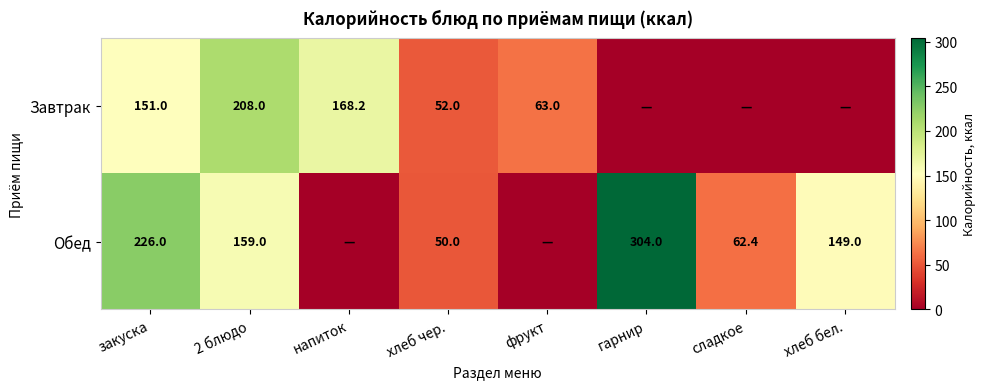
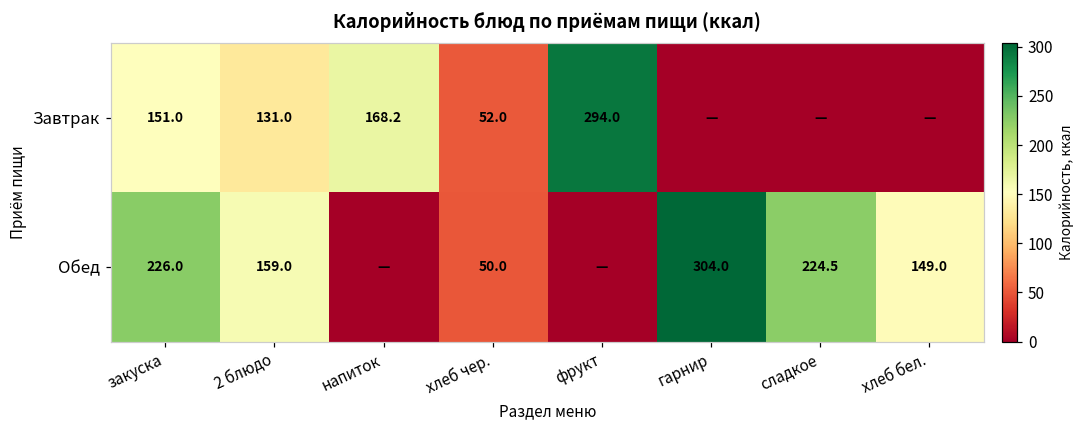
Завтрак, 2 блюдо: 208.0 -> 131.0
Завтрак, фрукт: 63.0 -> 294.0
Обед, сладкое: 62.4 -> 224.5
